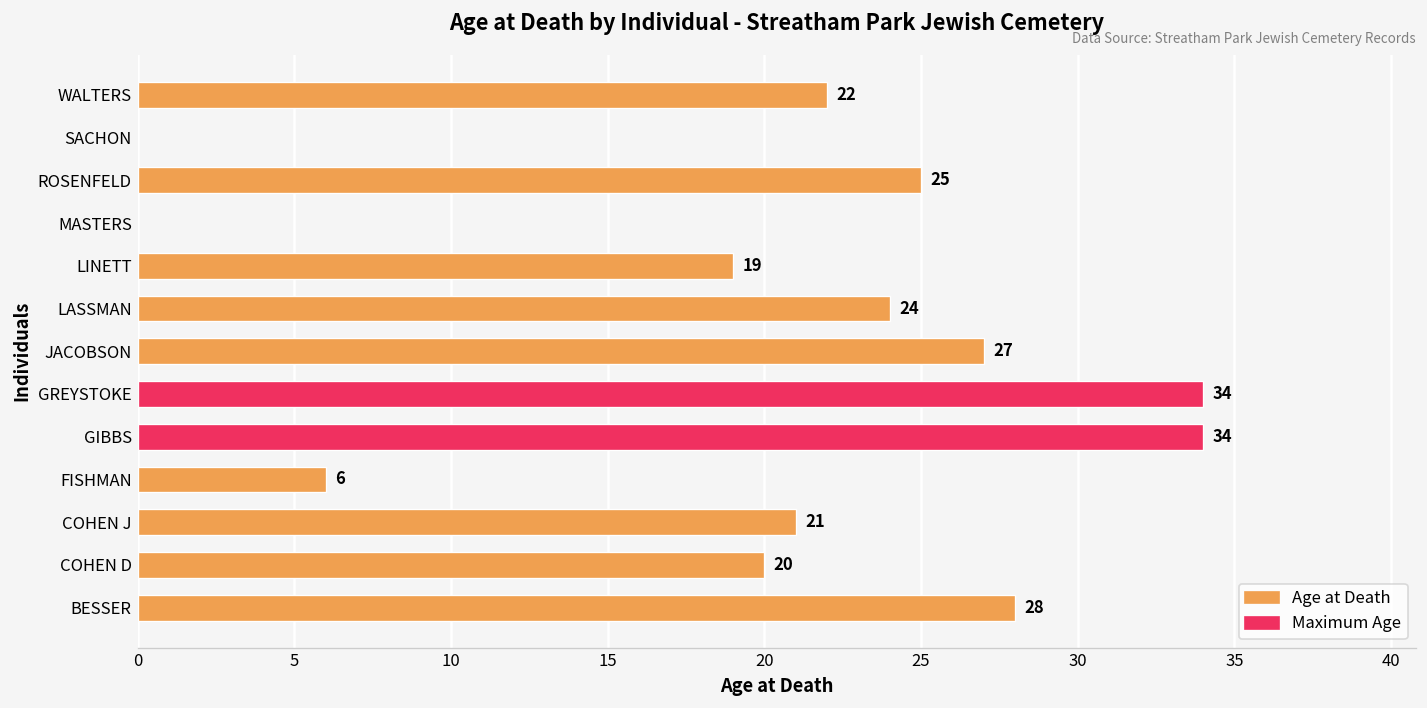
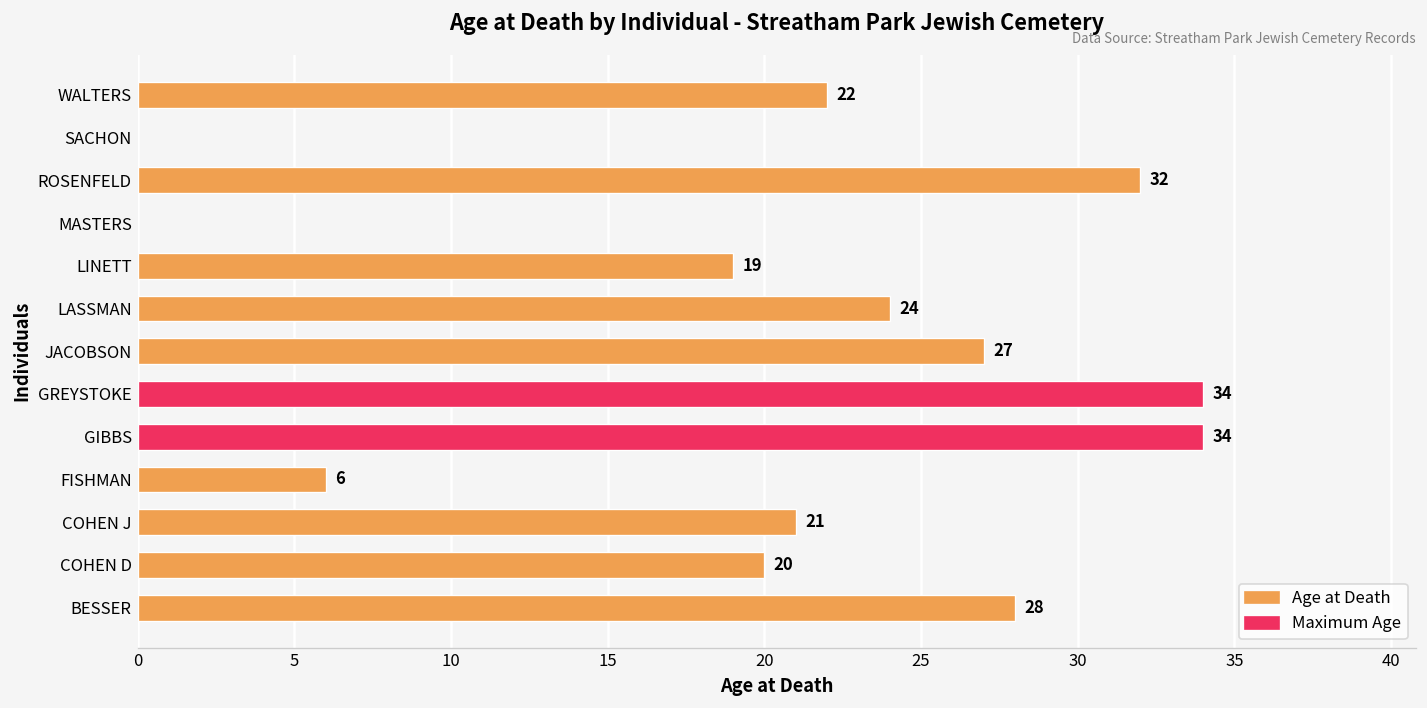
ROSENFELD: 25 -> 32
